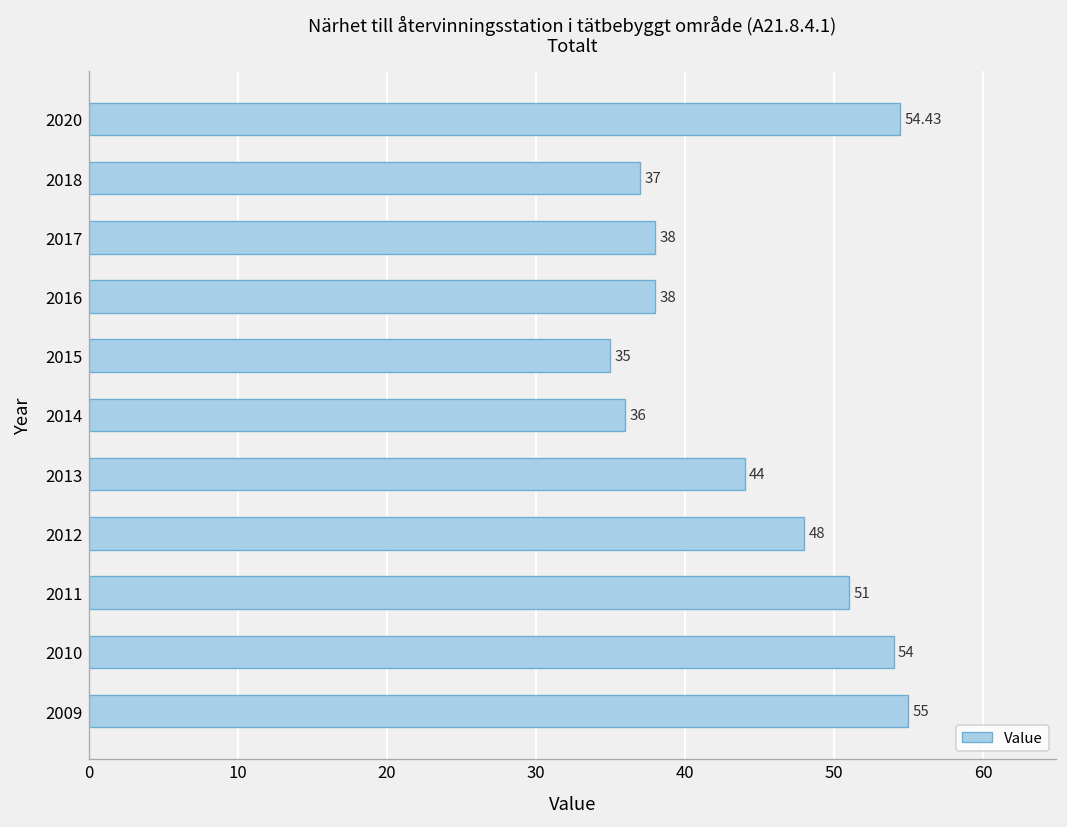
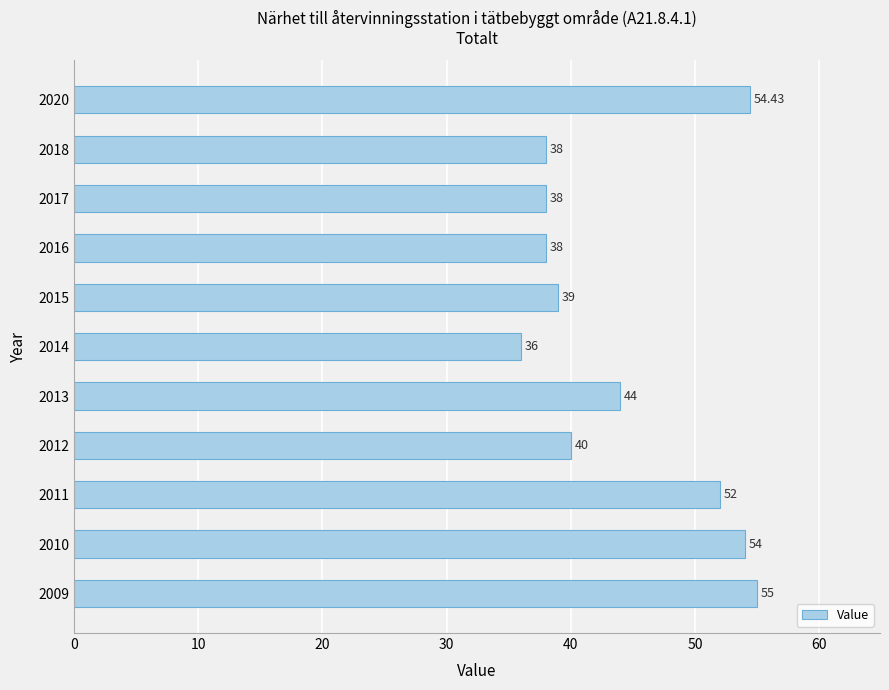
2018: 37 -> 38
2015: 35 -> 39
2012: 48 -> 40
2011: 51 -> 52
